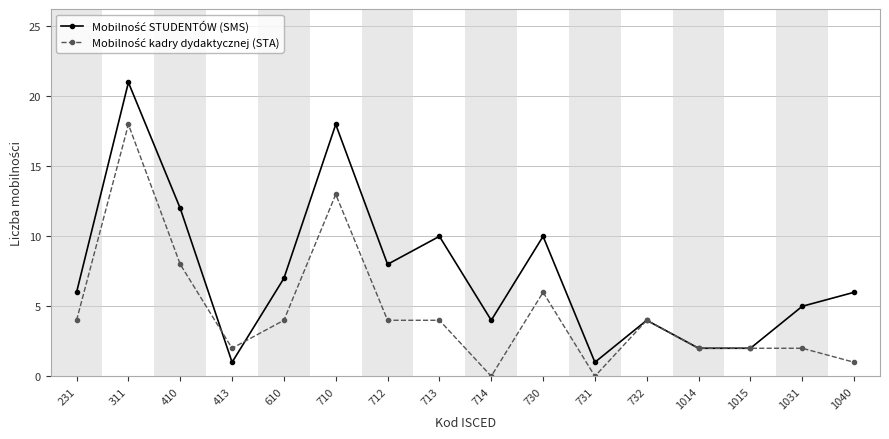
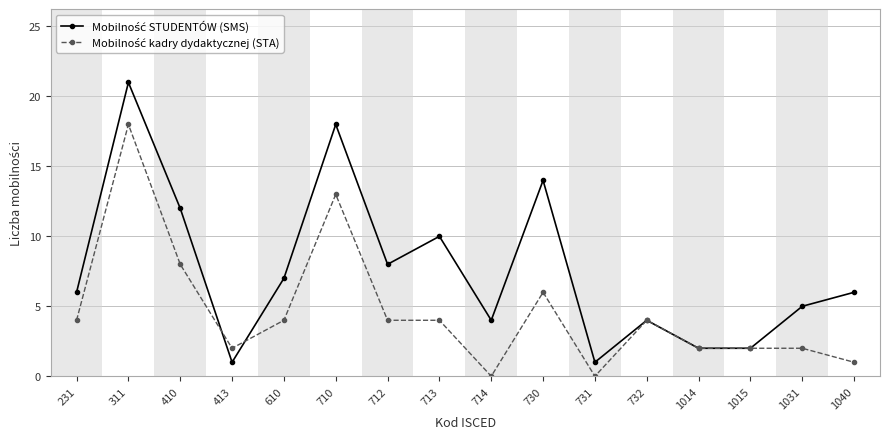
Mobilność STUDENTÓW (SMS), 730: 10 -> 14
